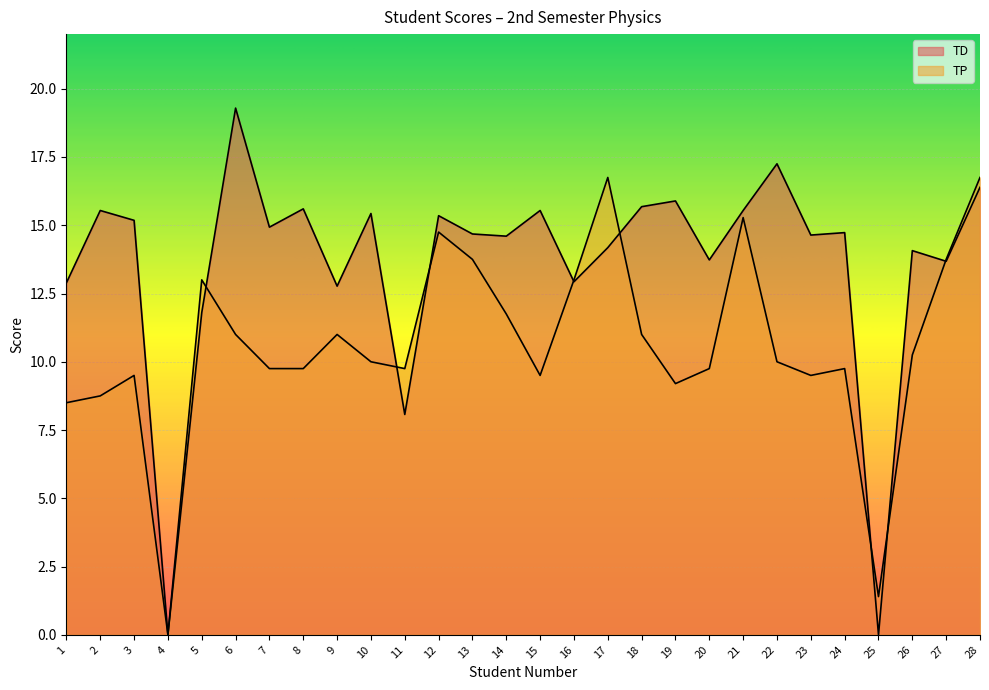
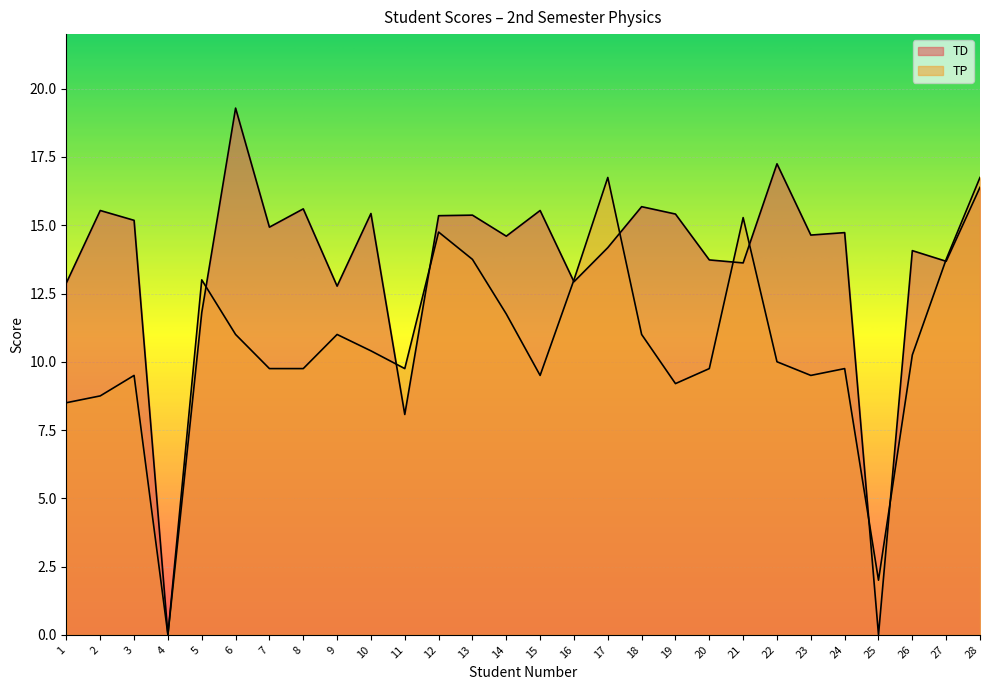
TP, 10: 10.0 -> 10.4
TD, 13: 14.7 -> 15.4
TD, 19: 15.9 -> 15.4
TD, 21: 15.5 -> 13.6
TP, 25: 1.4 -> 2.0
